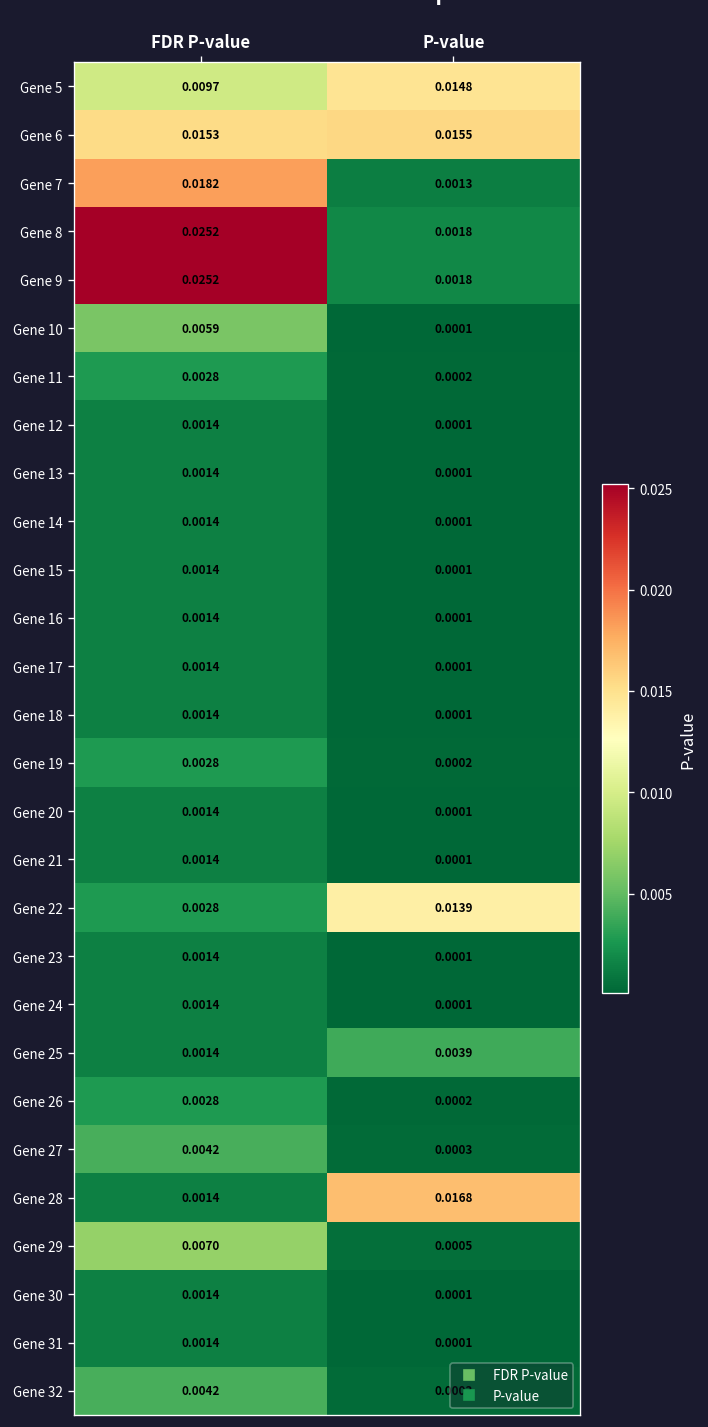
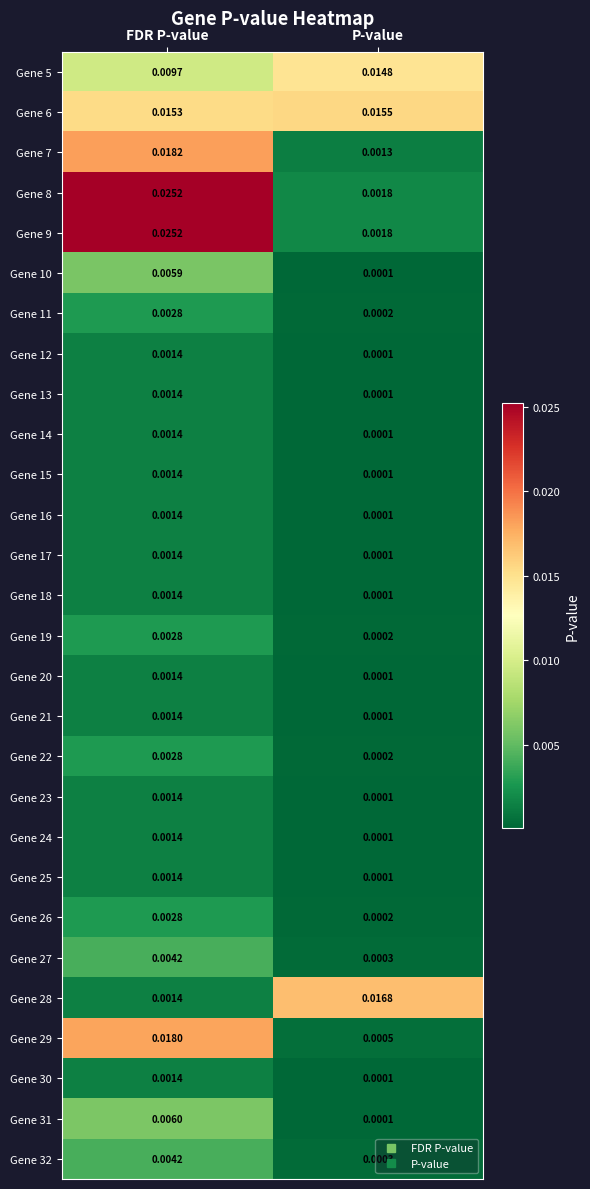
Gene 22, P-value: 0.0139 -> 0.0002
Gene 25, P-value: 0.0039 -> 0.0001
Gene 29, FDR P-value: 0.0070 -> 0.0180
Gene 31, FDR P-value: 0.0014 -> 0.0060
